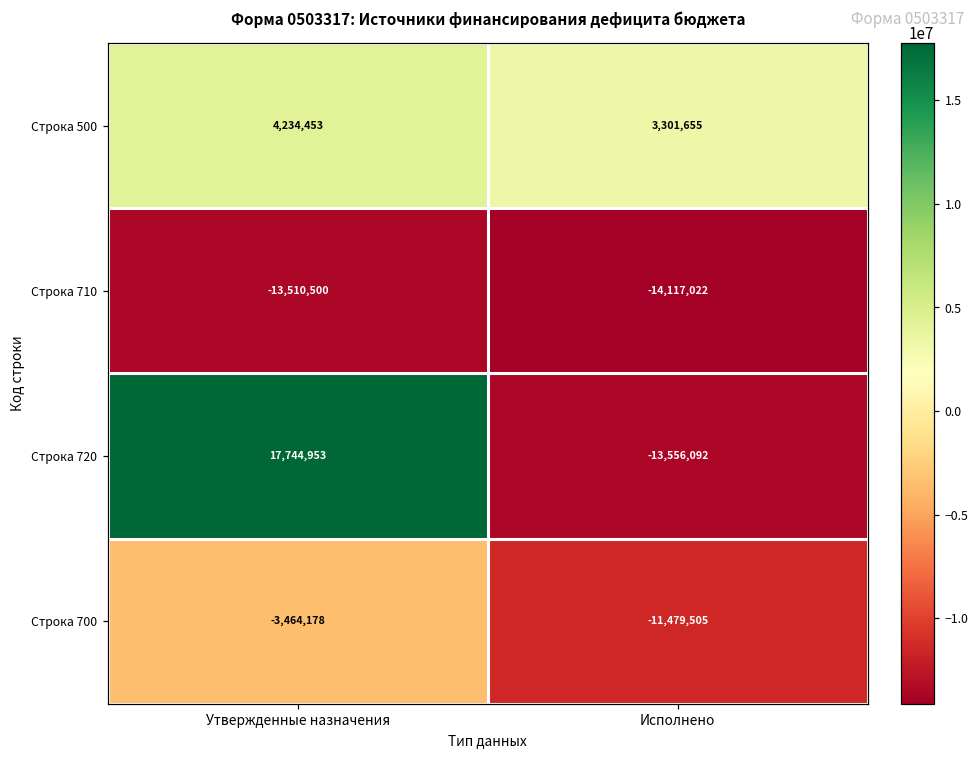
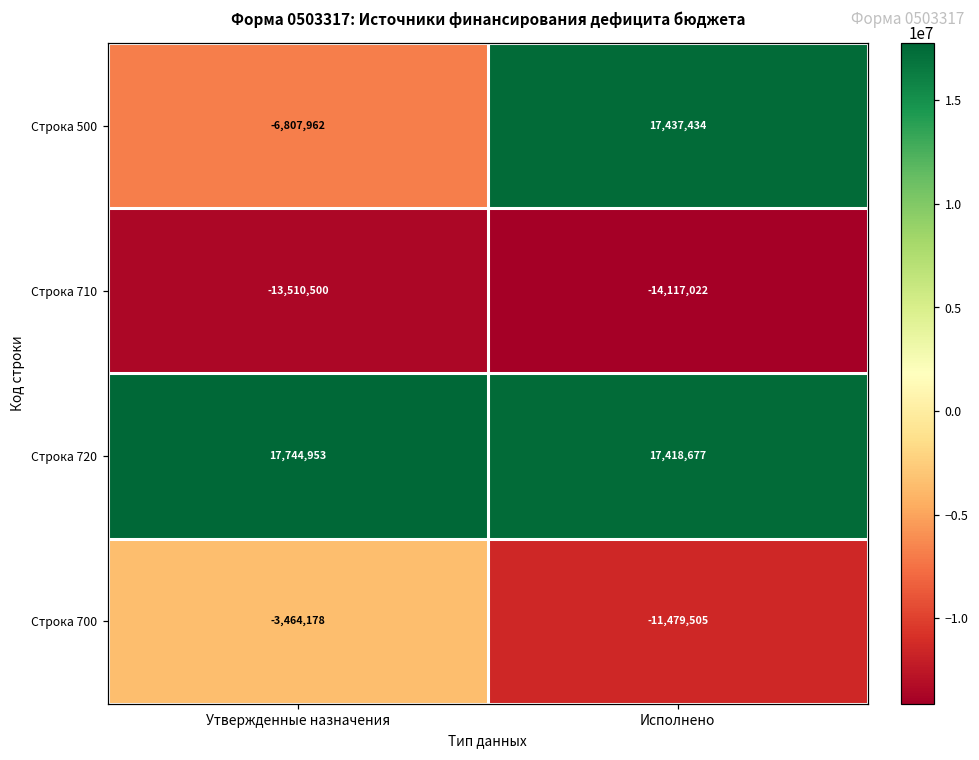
Строка 500, Утвержденные назначения: 4,234,453 -> -6,807,962
Строка 500, Исполнено: 3,301,655 -> 17,437,434
Строка 720, Исполнено: -13,556,092 -> 17,418,677
